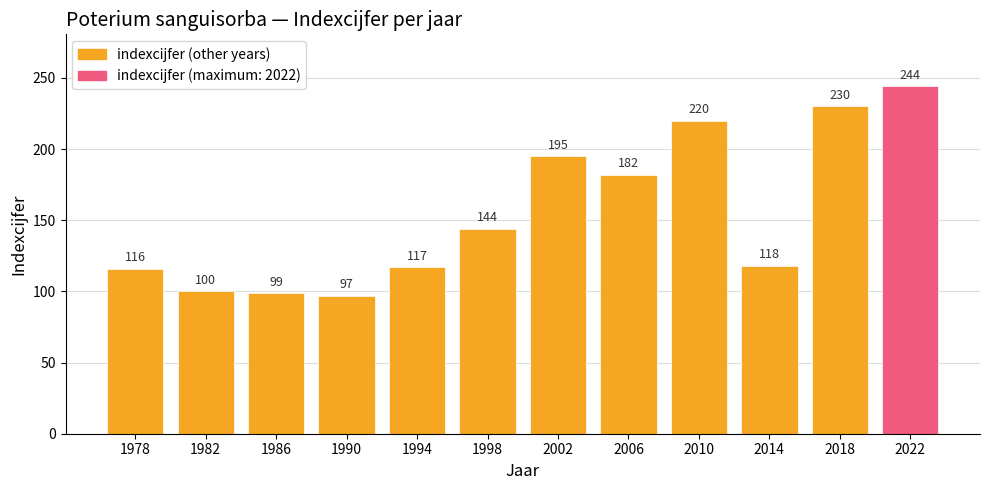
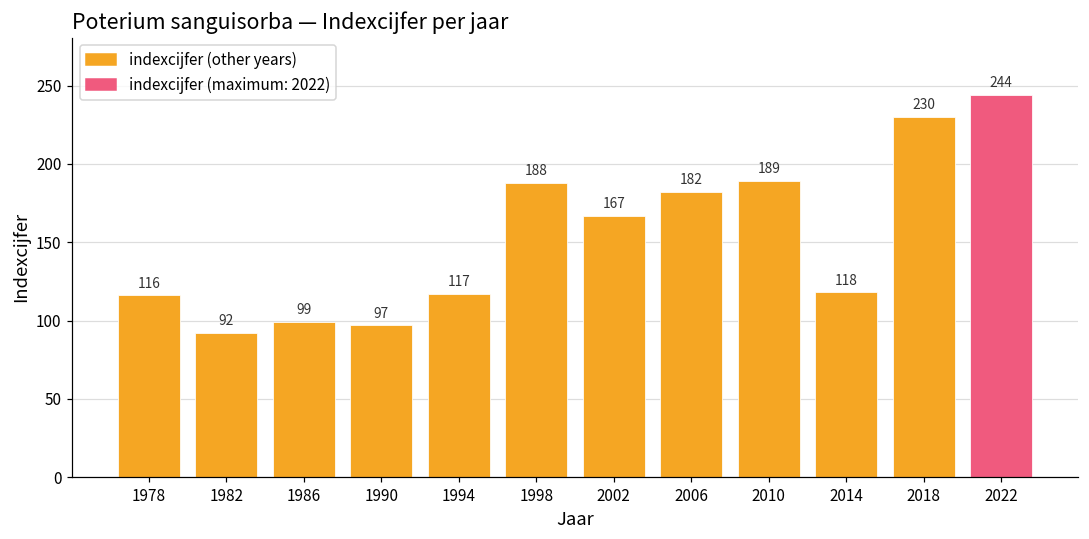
1982: 100 -> 92
1998: 144 -> 188
2002: 195 -> 167
2010: 220 -> 189
